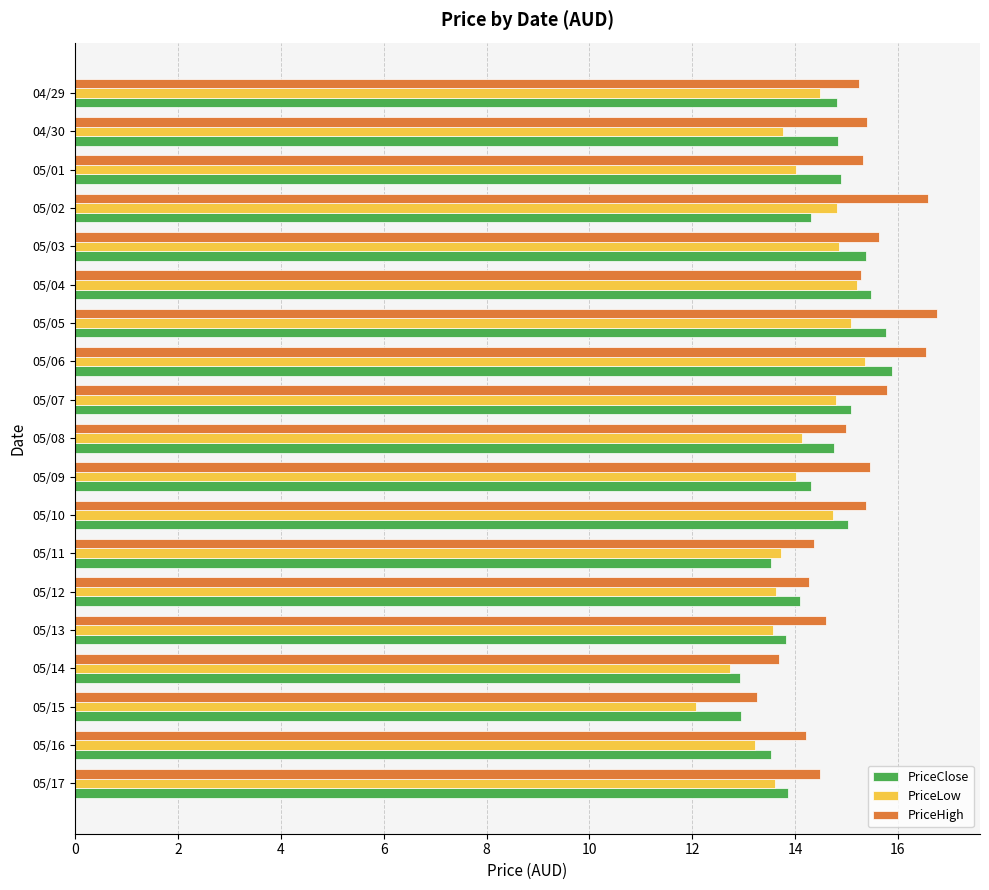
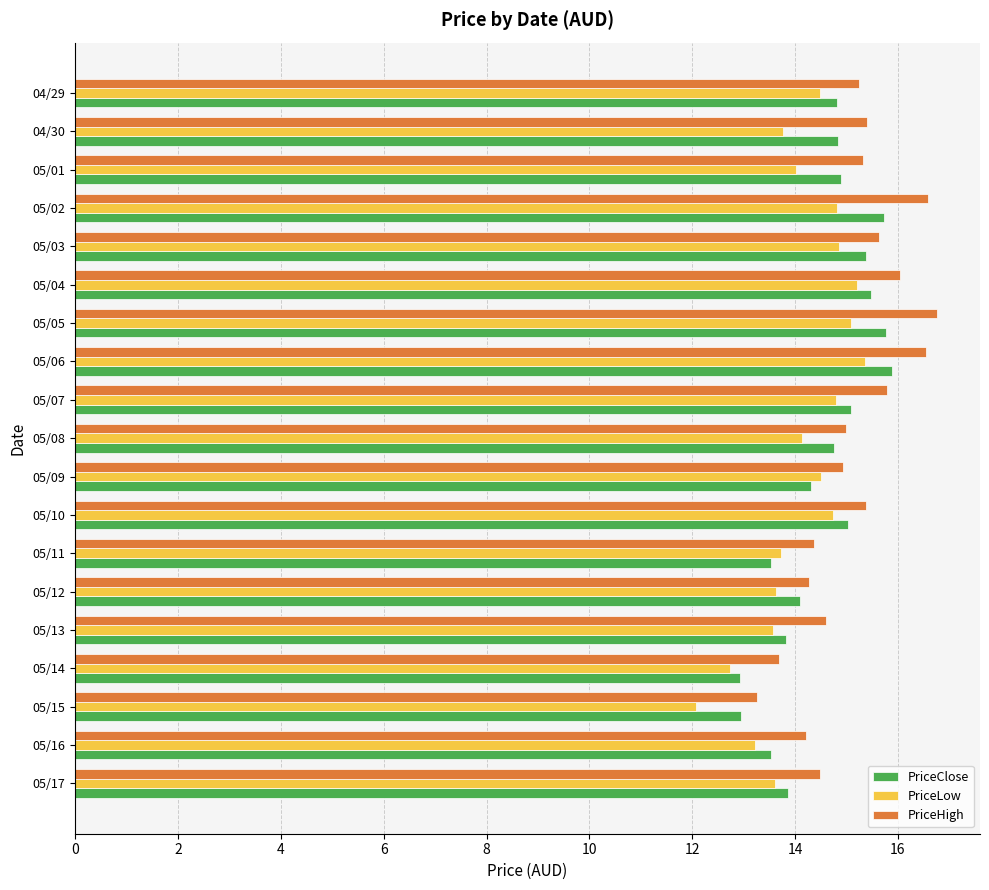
PriceClose, 05/02: 14.3 -> 15.7
PriceHigh, 05/04: 15.3 -> 16.0
PriceHigh, 05/09: 15.5 -> 14.9
PriceLow, 05/09: 14.0 -> 14.5
